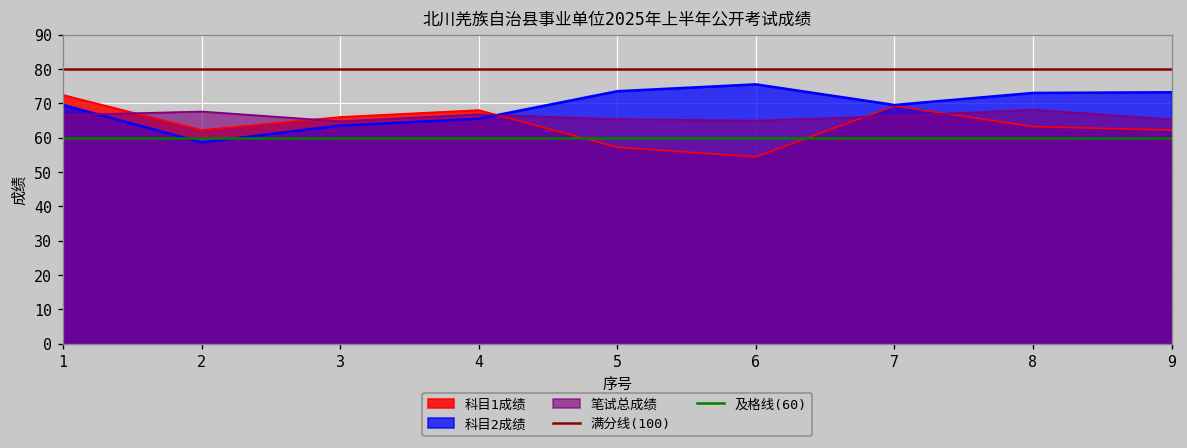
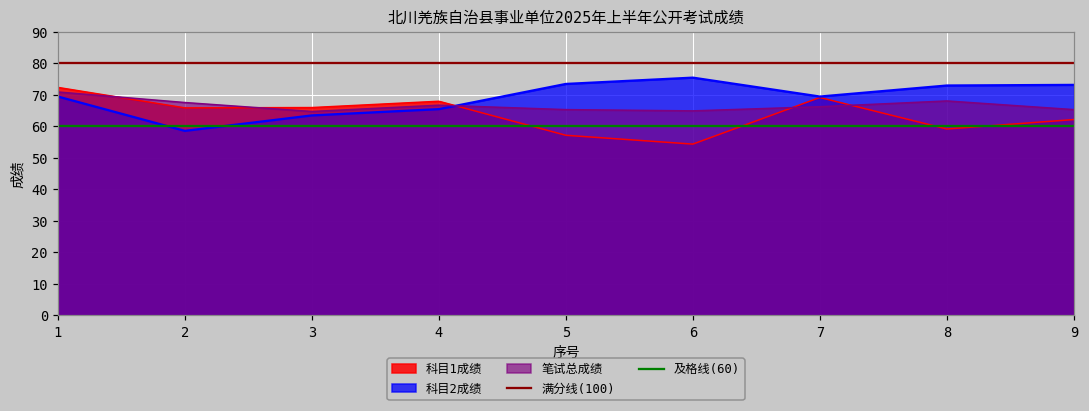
笔试总成绩, 1: 67 -> 71
科目1成绩, 2: 62 -> 66
科目1成绩, 8: 63 -> 59
